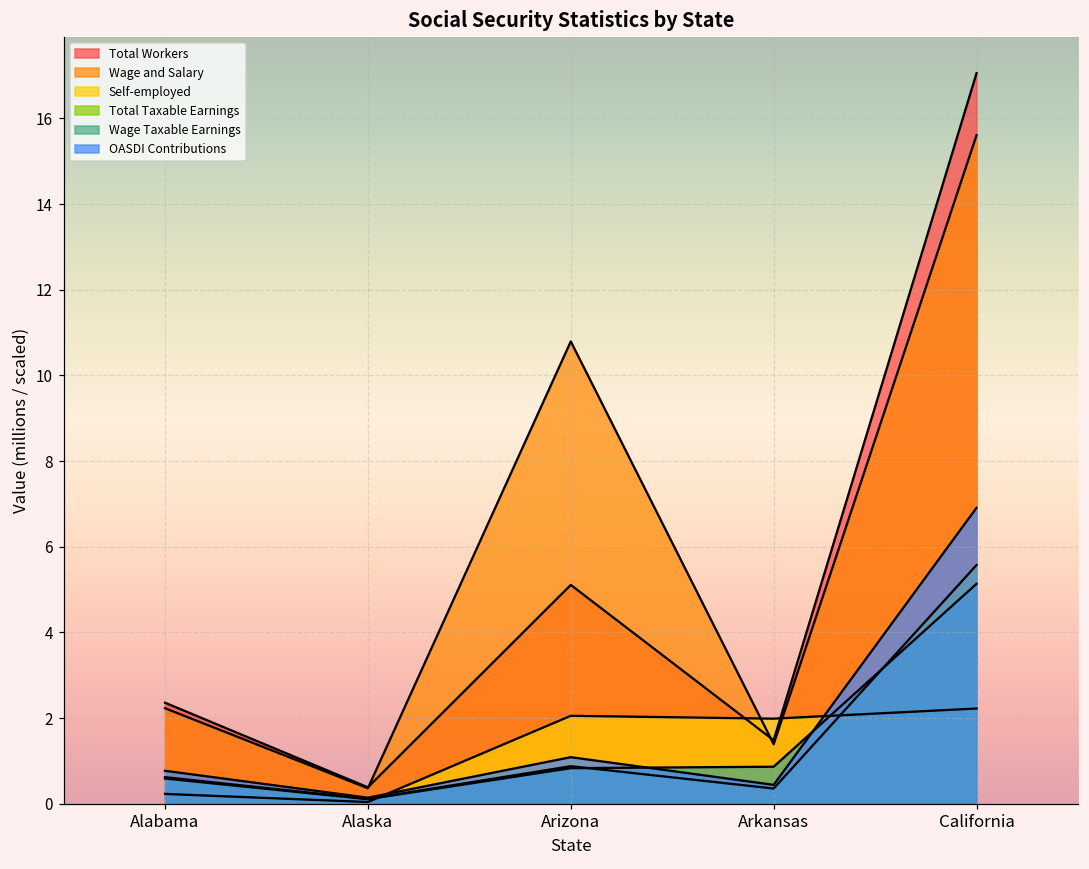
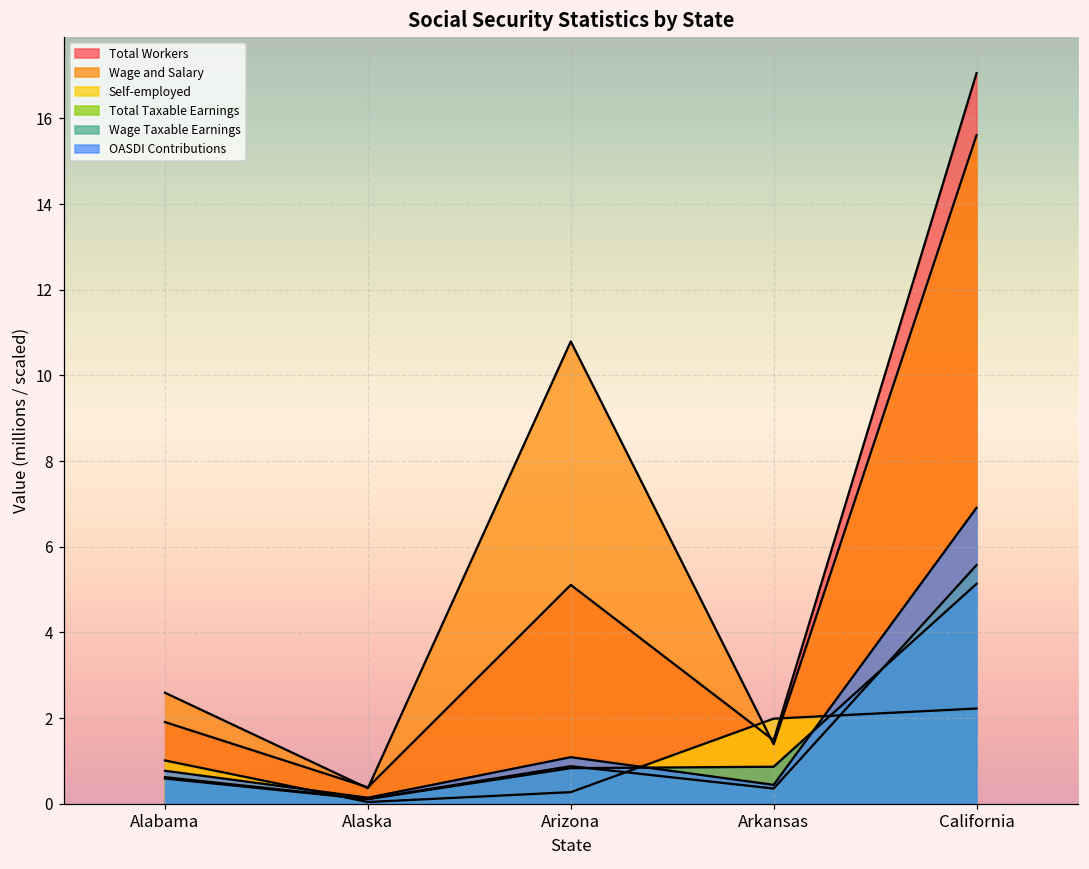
Total Workers, Alabama: 2.4 -> 1.9
Wage and Salary, Alabama: 2.2 -> 2.6
Self-employed, Alabama: 0.2 -> 1.0
Self-employed, Arizona: 2.1 -> 0.3
